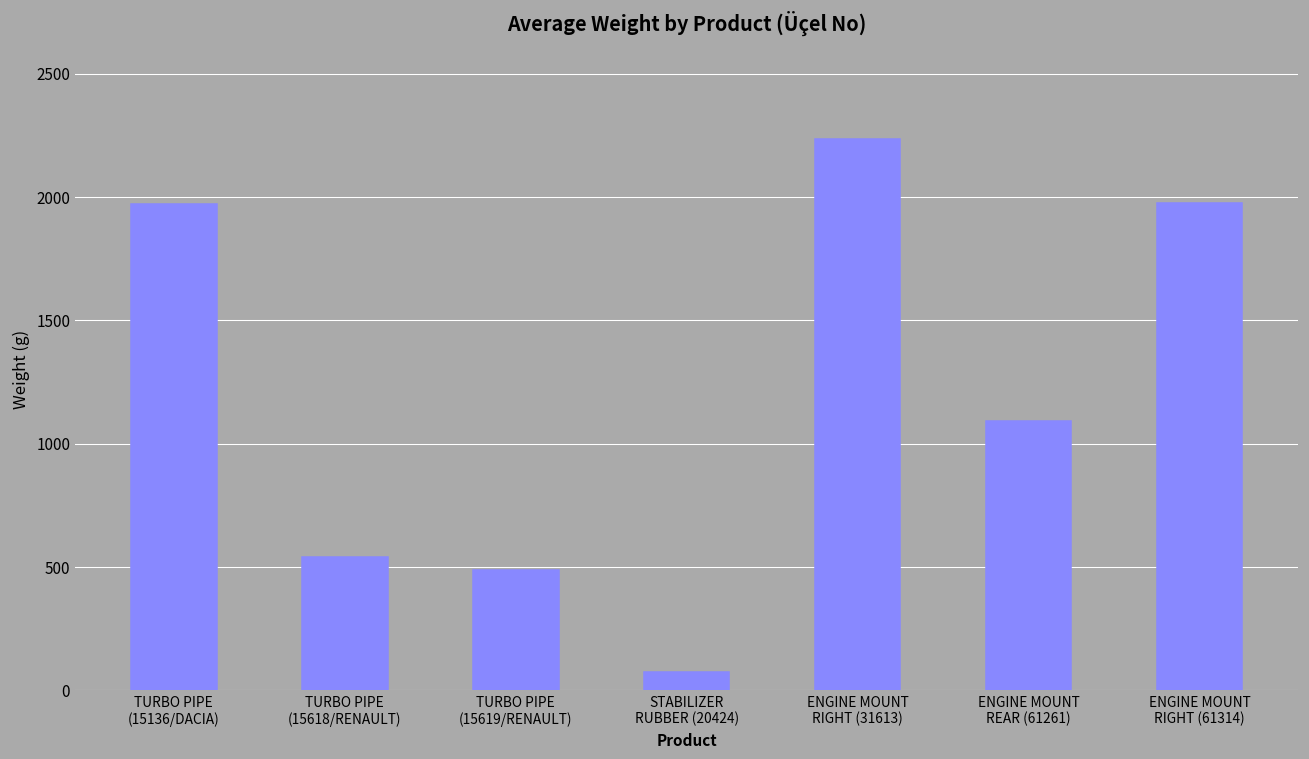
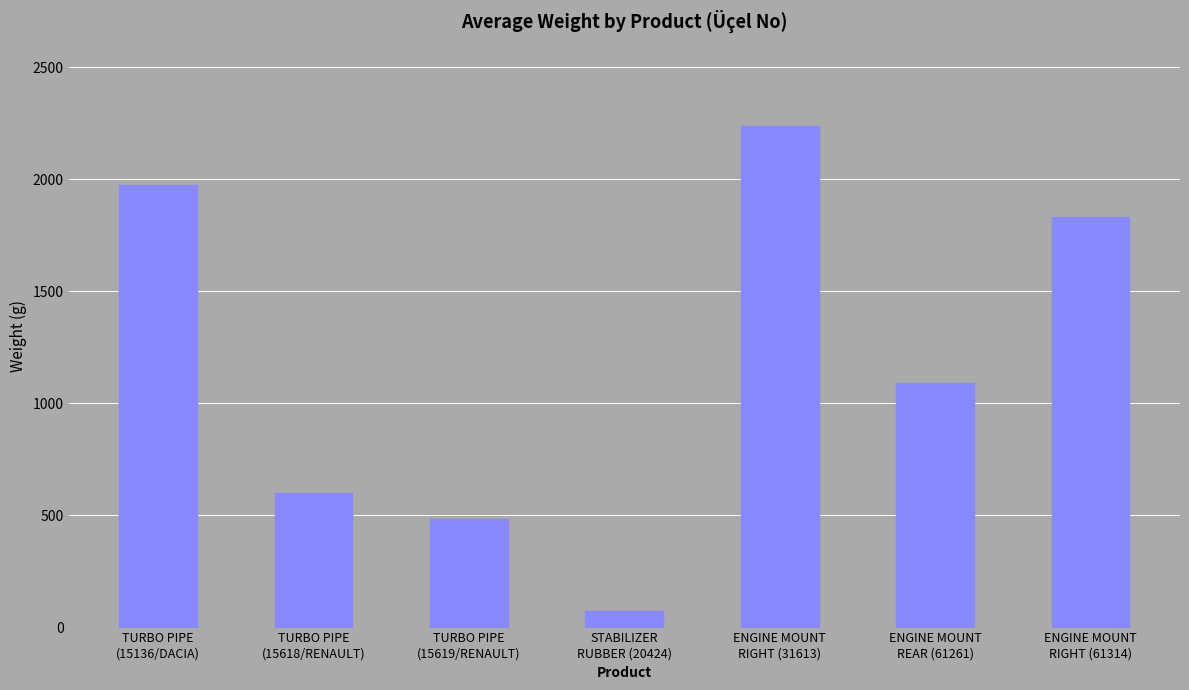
TURBO PIPE (15618/RENAULT): 540 -> 600
ENGINE MOUNT RIGHT (61314): 1980 -> 1830
